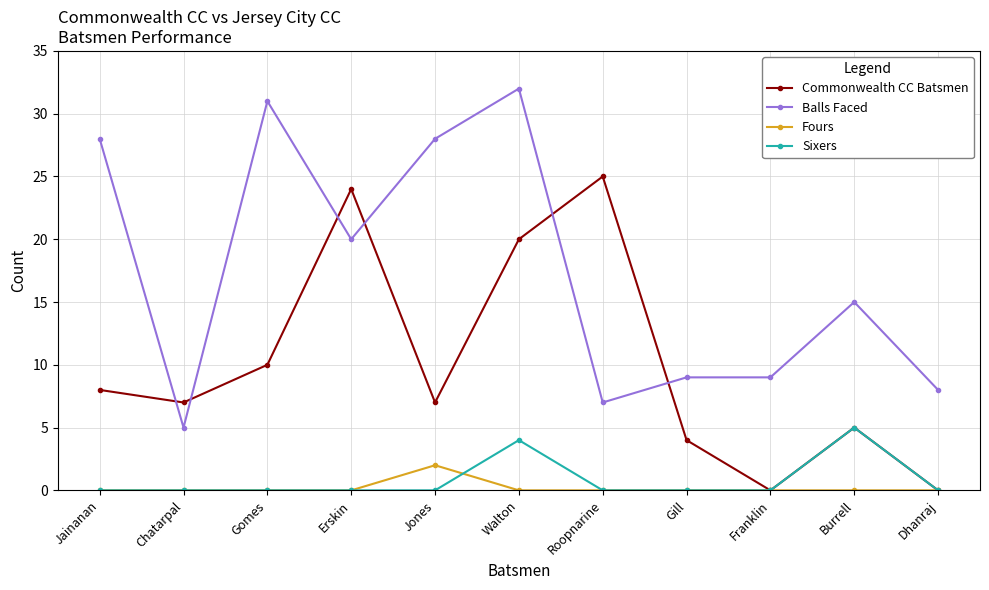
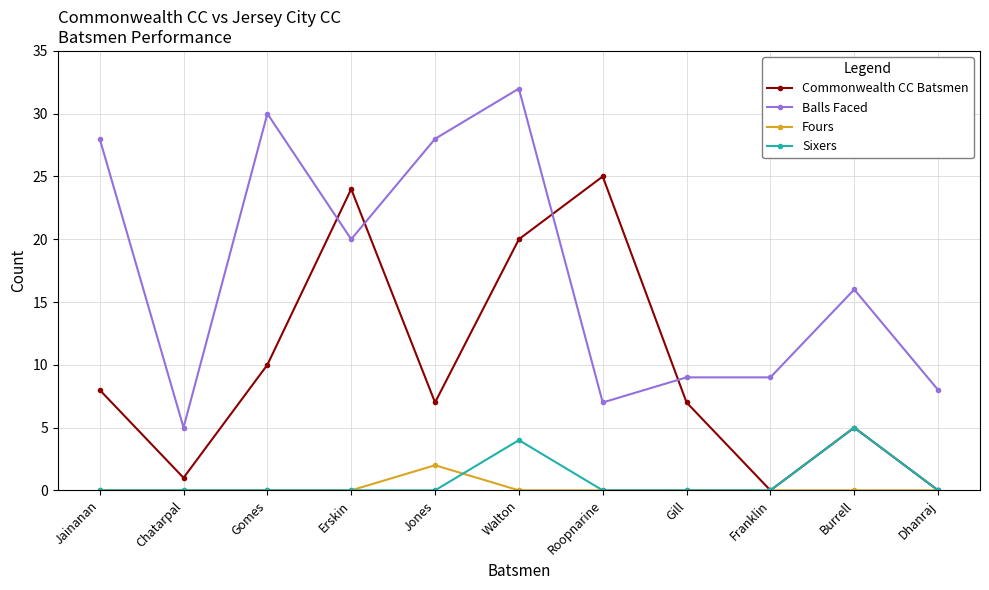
Commonwealth CC Batsmen, Chatarpal: 7 -> 1
Balls Faced, Gomes: 31 -> 30
Commonwealth CC Batsmen, Gill: 4 -> 7
Balls Faced, Burrell: 15 -> 16
